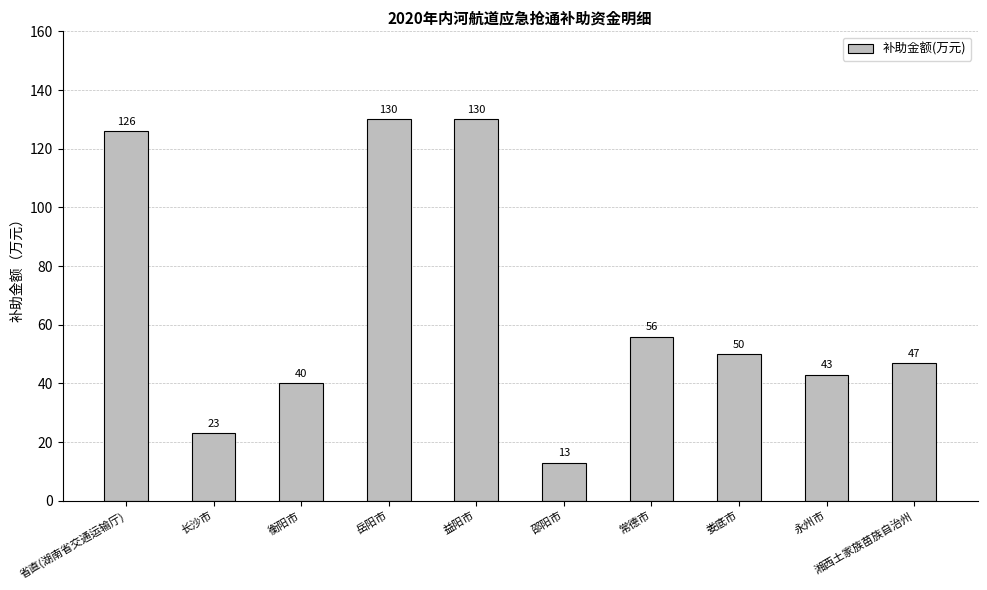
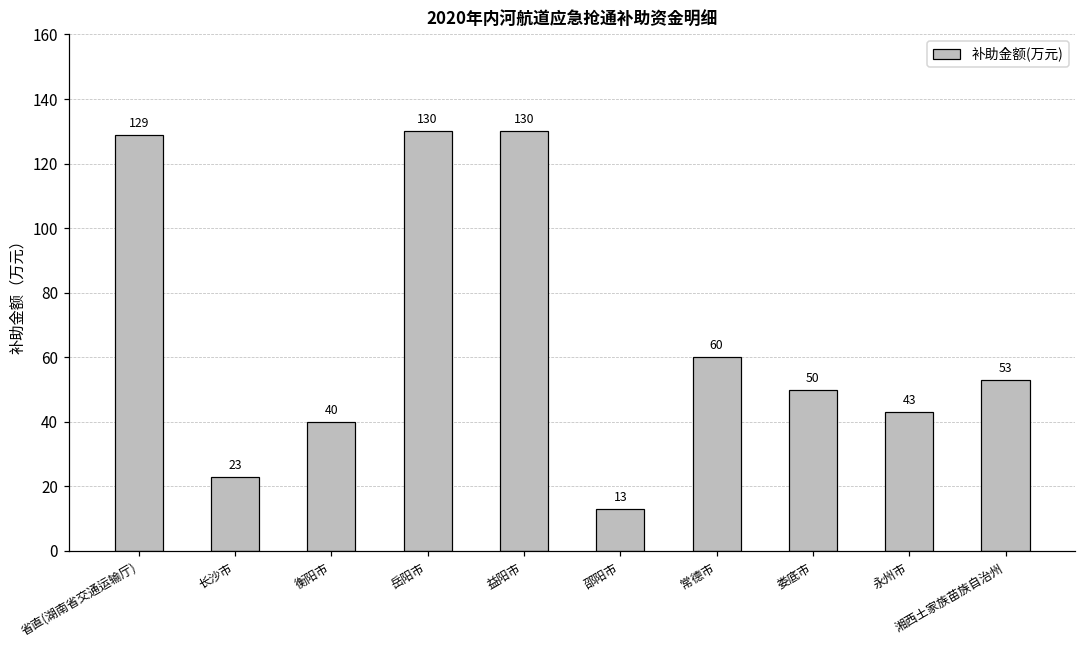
省直(湖南省交通运输厅): 126 -> 129
常德市: 56 -> 60
湘西土家族苗族自治州: 47 -> 53
